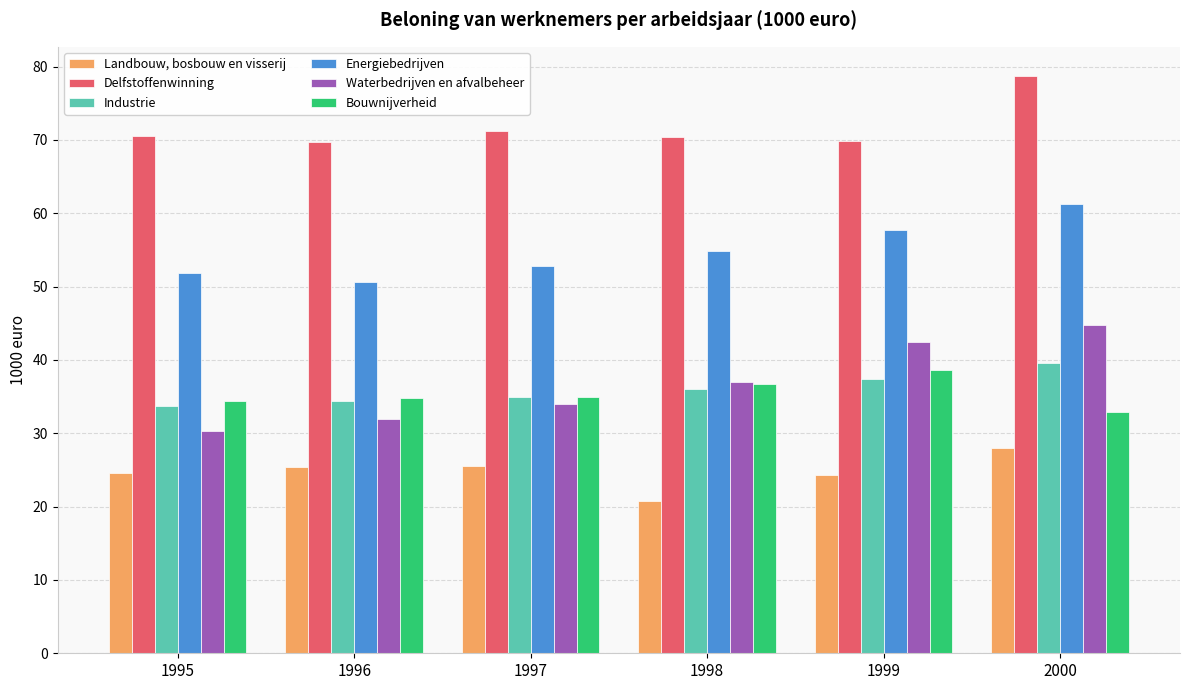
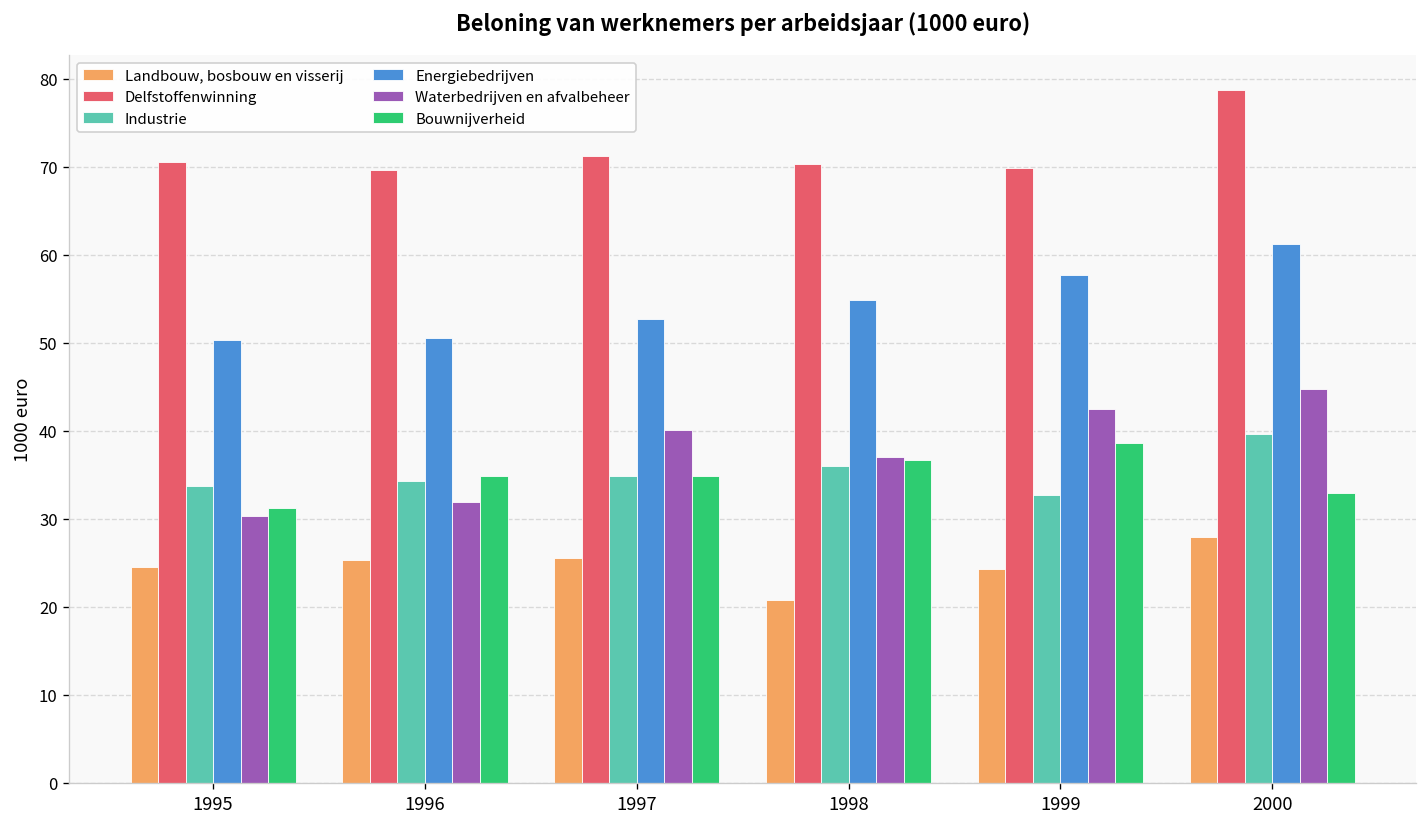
Energiebedrijven, 1995: 52 -> 50
Bouwnijverheid, 1995: 34 -> 31
Waterbedrijven en afvalbeheer, 1997: 34 -> 40
Industrie, 1999: 37 -> 33
